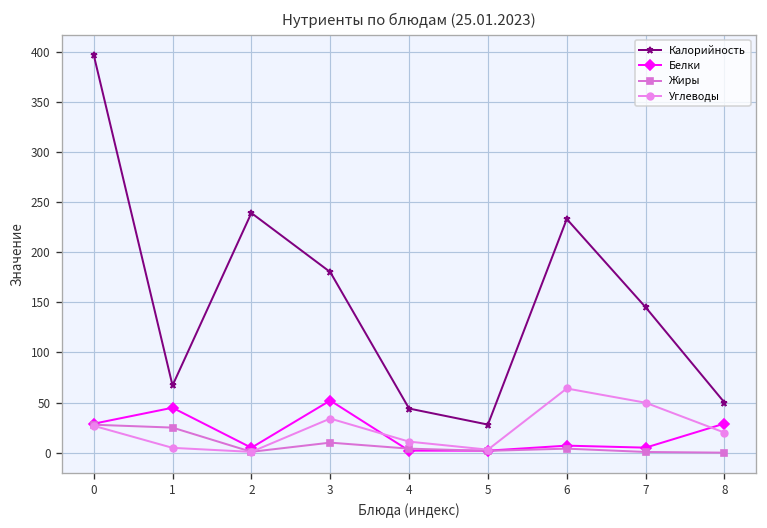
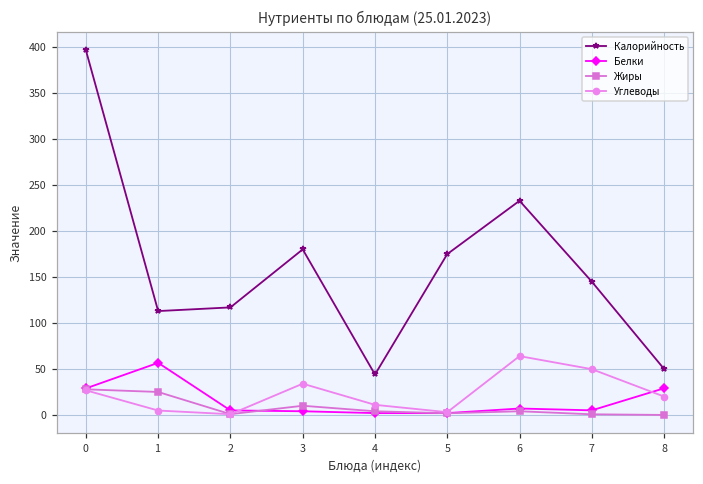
Калорийность, 1: 70 -> 110
Белки, 1: 40 -> 60
Калорийность, 2: 240 -> 120
Белки, 3: 50 -> 0
Калорийность, 5: 30 -> 180
